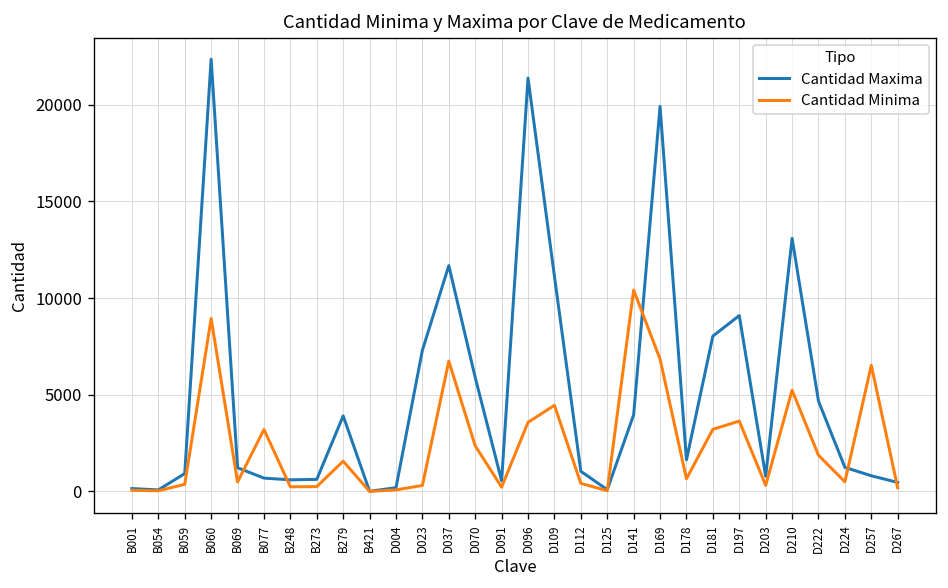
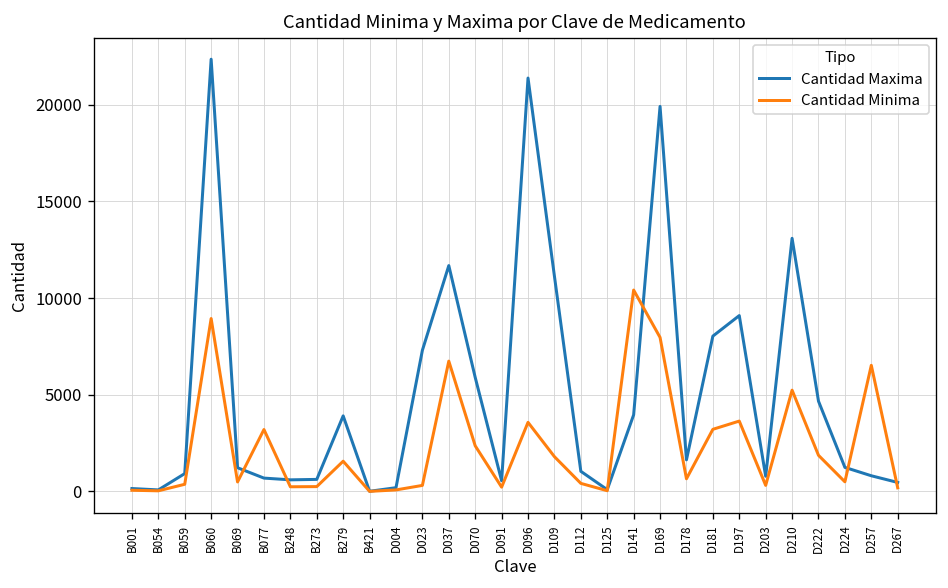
Cantidad Minima, D109: 4500 -> 1800
Cantidad Minima, D169: 6800 -> 8000
